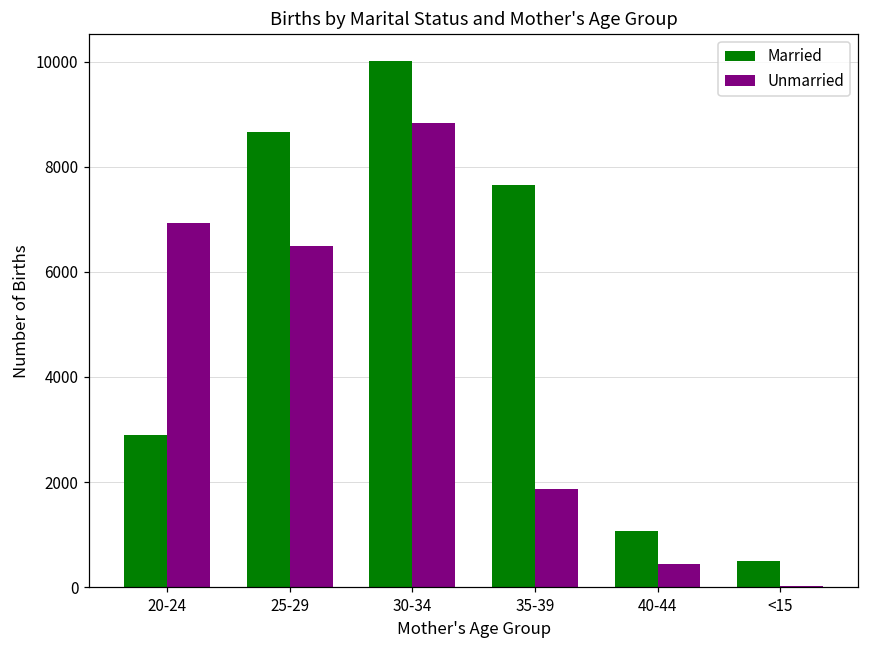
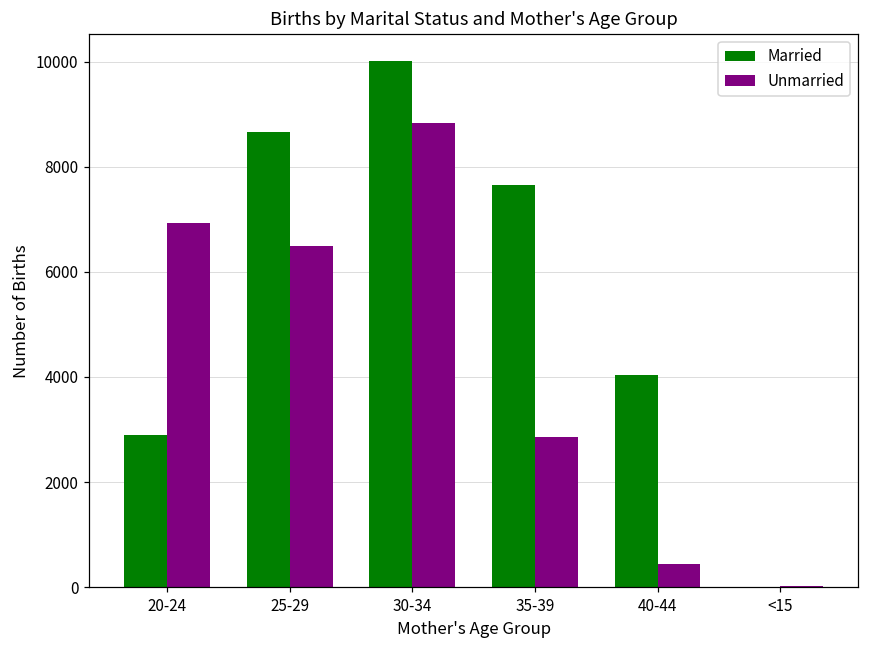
Unmarried, 35-39: 1900 -> 2900
Married, 40-44: 1100 -> 4000
Married, <15: 500 -> 0
